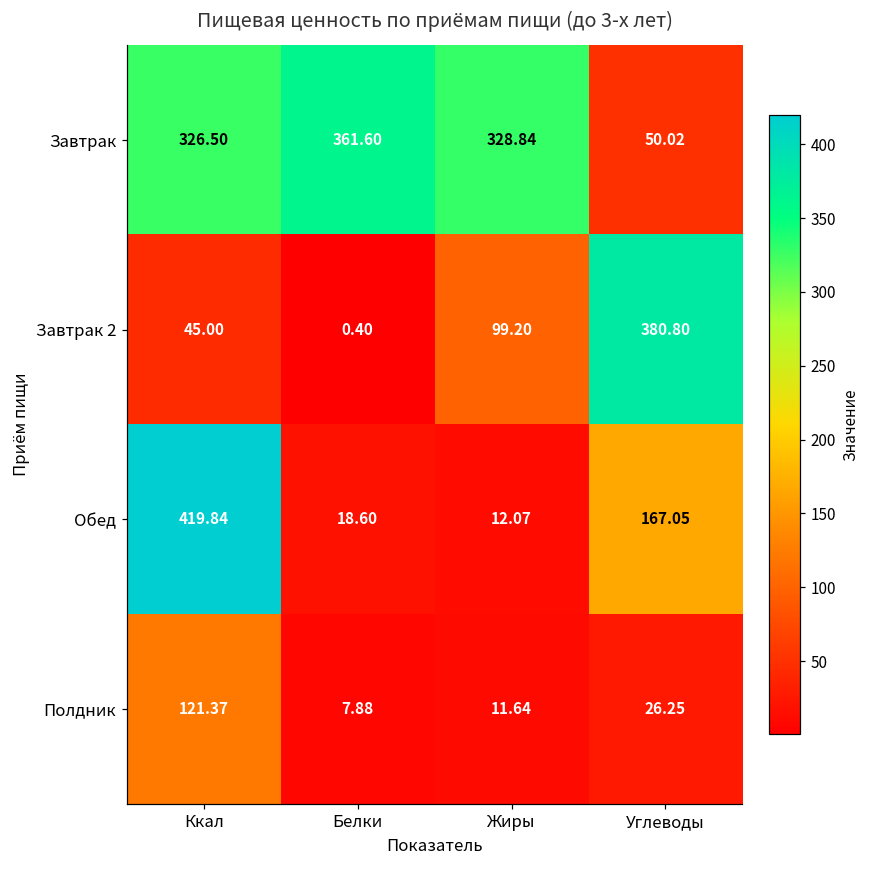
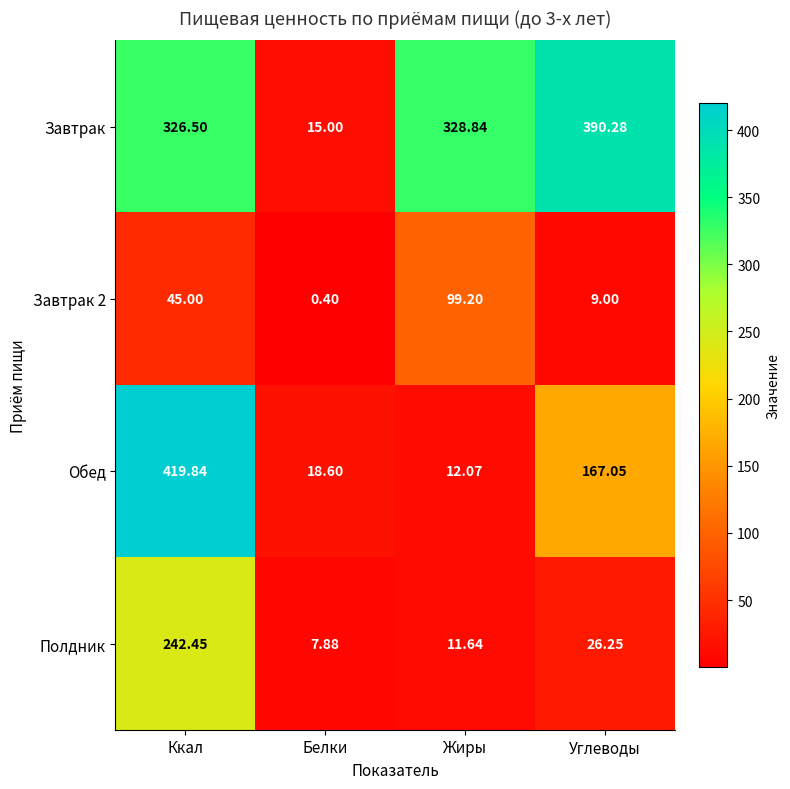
Завтрак, Белки: 361.60 -> 15.00
Завтрак, Углеводы: 50.02 -> 390.28
Завтрак 2, Углеводы: 380.80 -> 9.00
Полдник, Ккал: 121.37 -> 242.45
